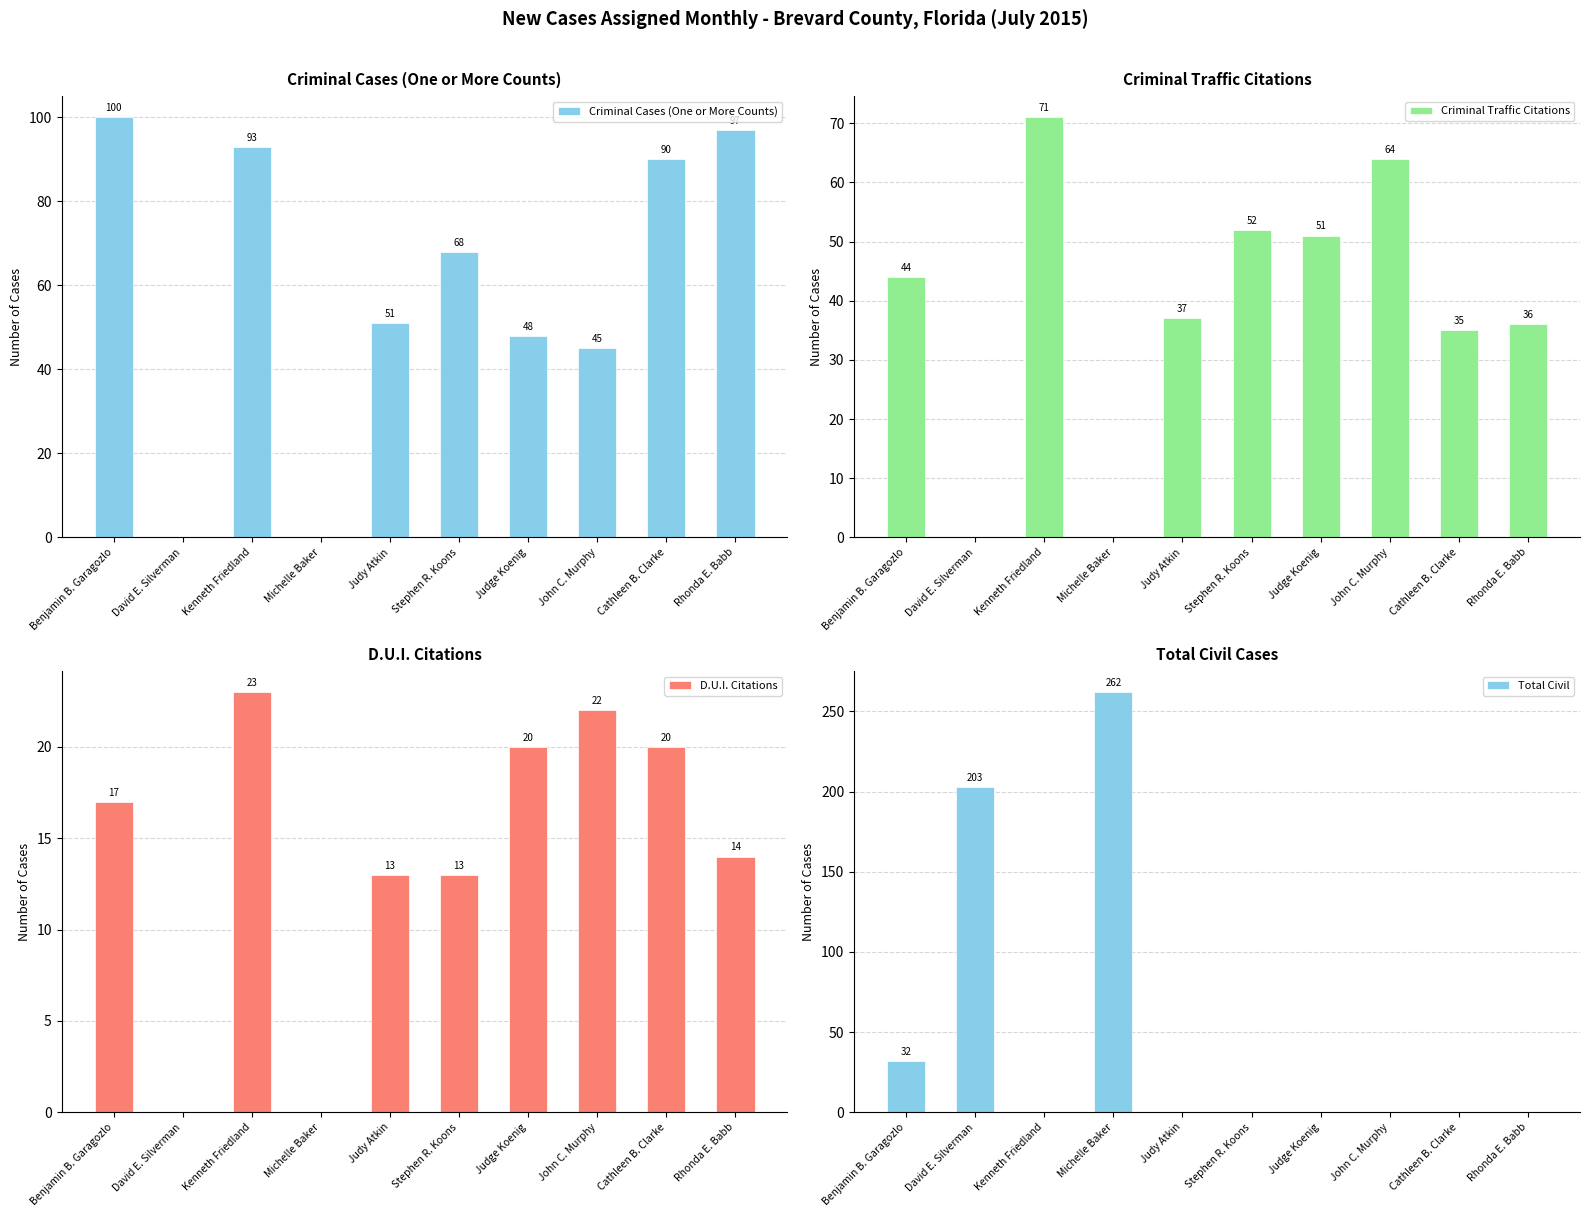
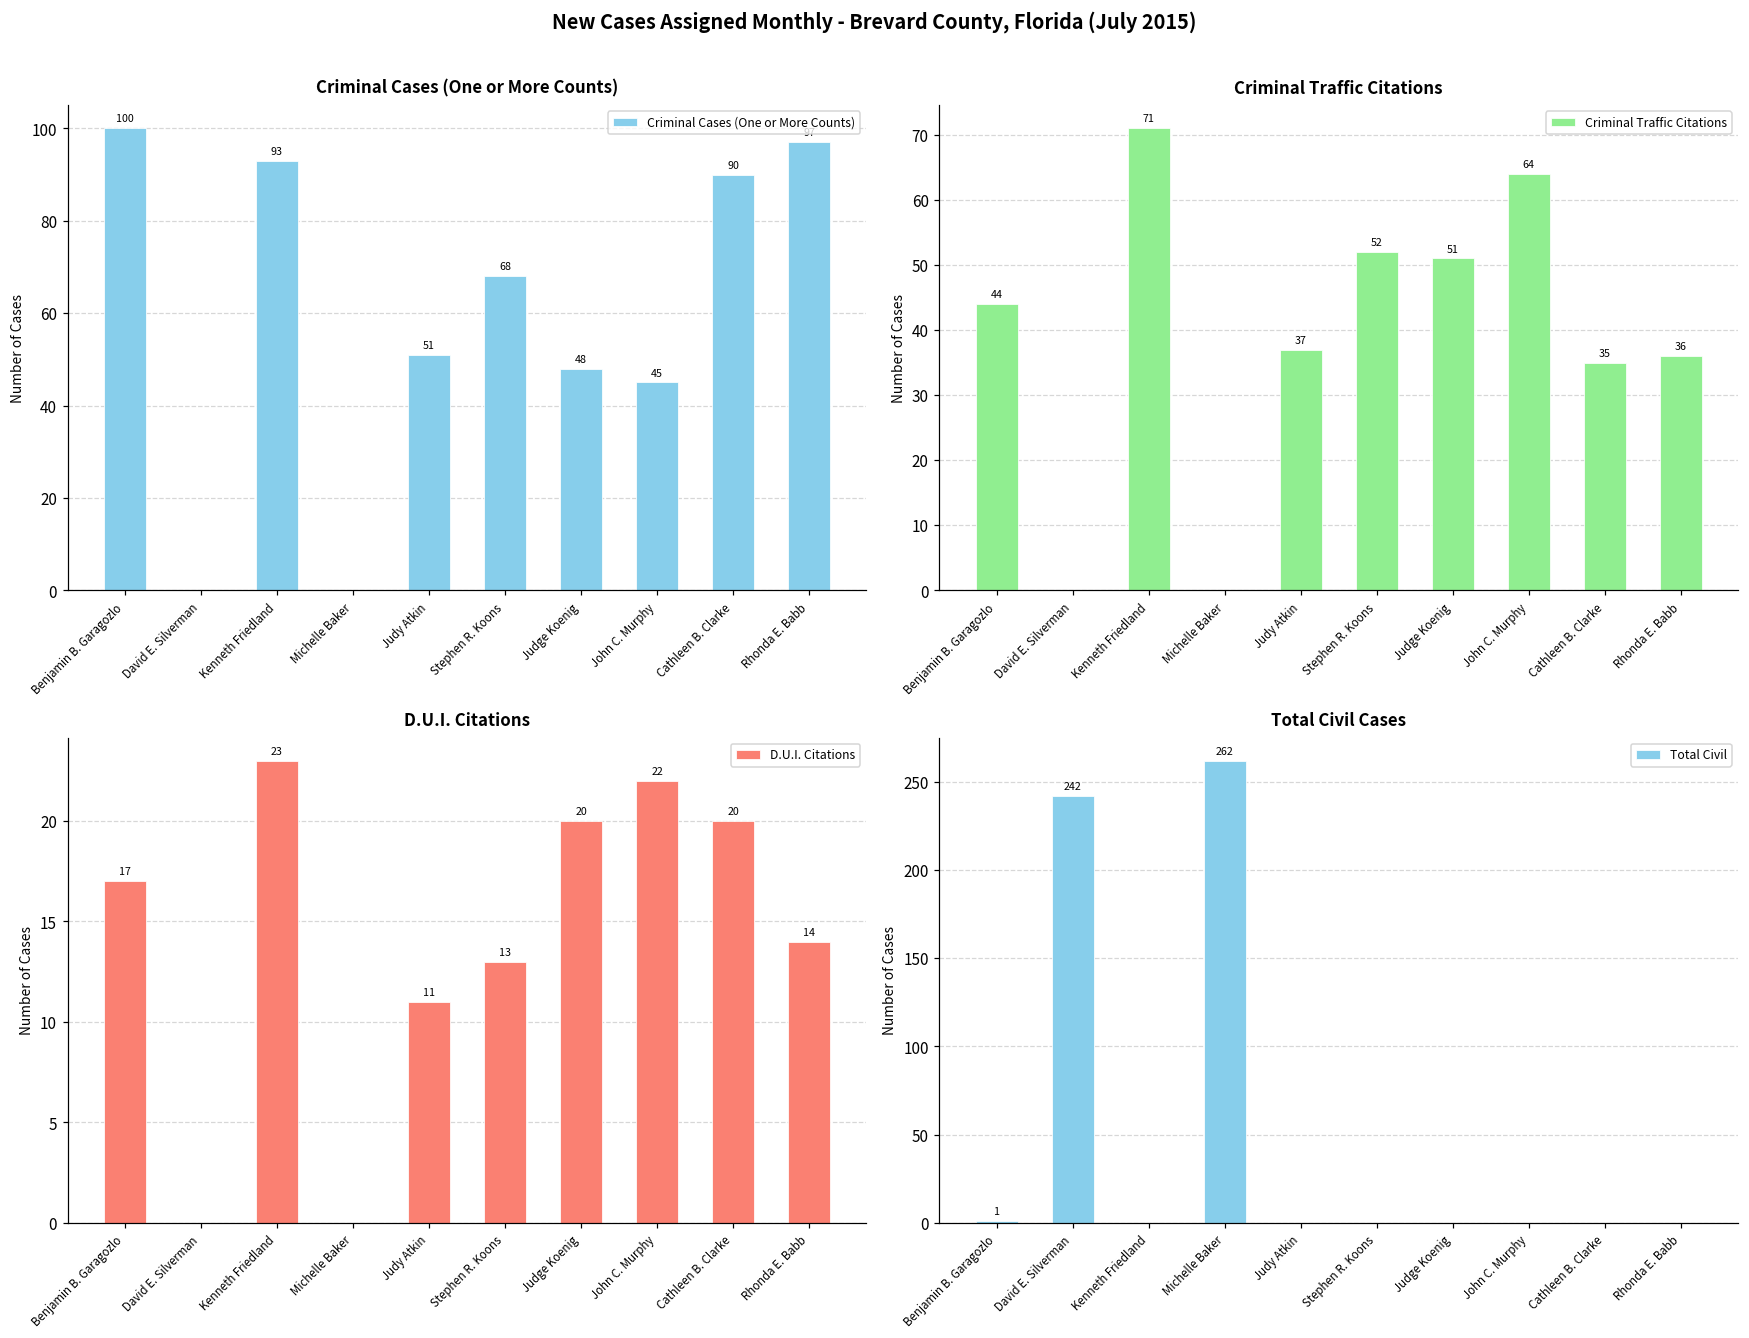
D.U.I. Citations, Judy Atkin: 13 -> 11
Total Civil Cases, Benjamin B. Garagozlo: 32 -> 1
Total Civil Cases, David E. Silverman: 203 -> 242
